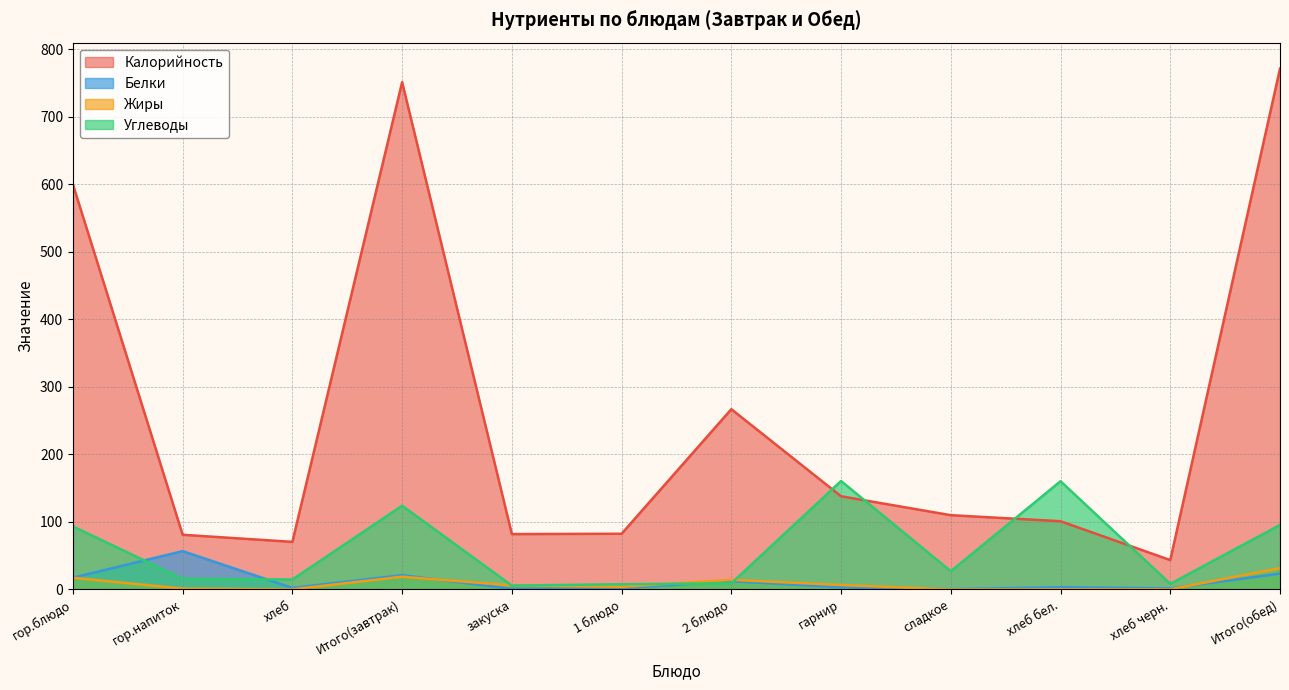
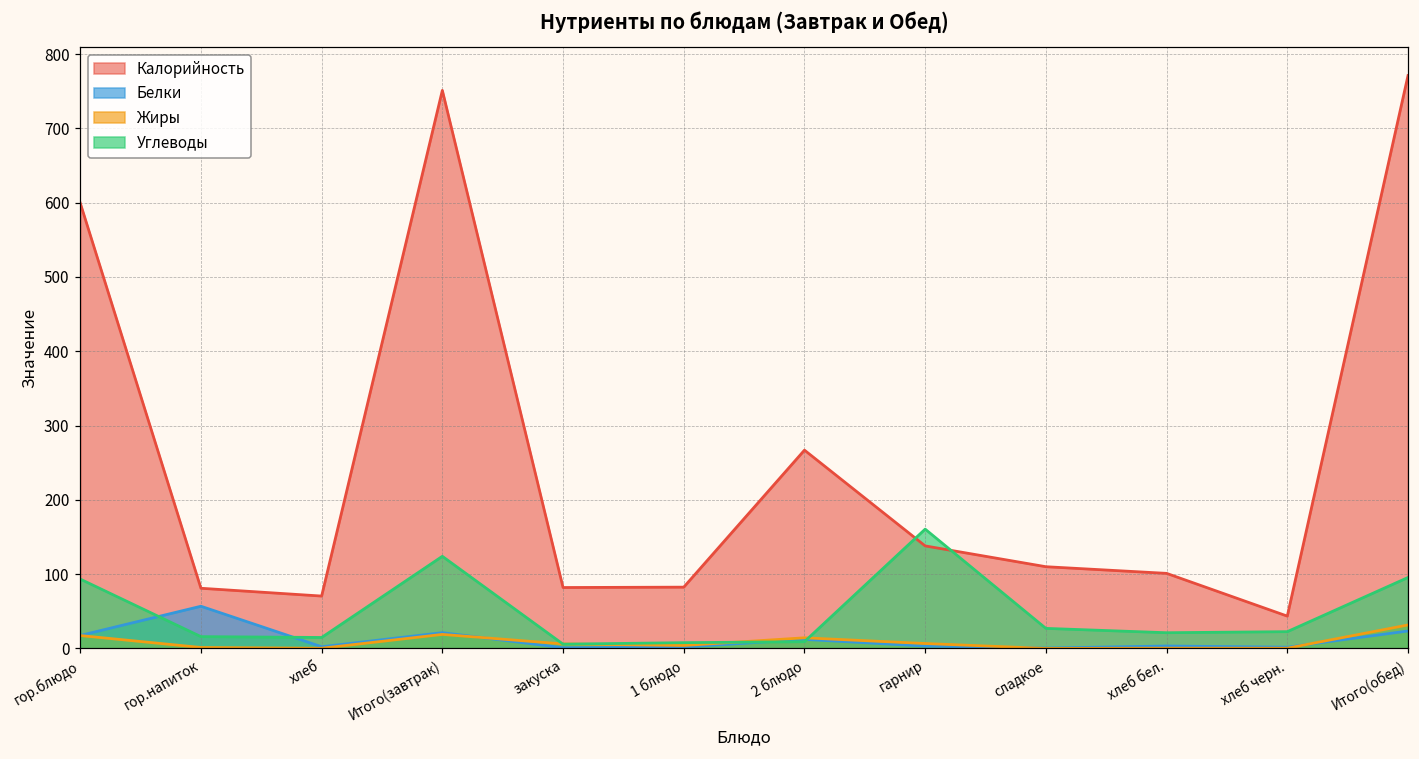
Углеводы, хлеб бел.: 160 -> 20
Углеводы, хлеб черн.: 10 -> 20
